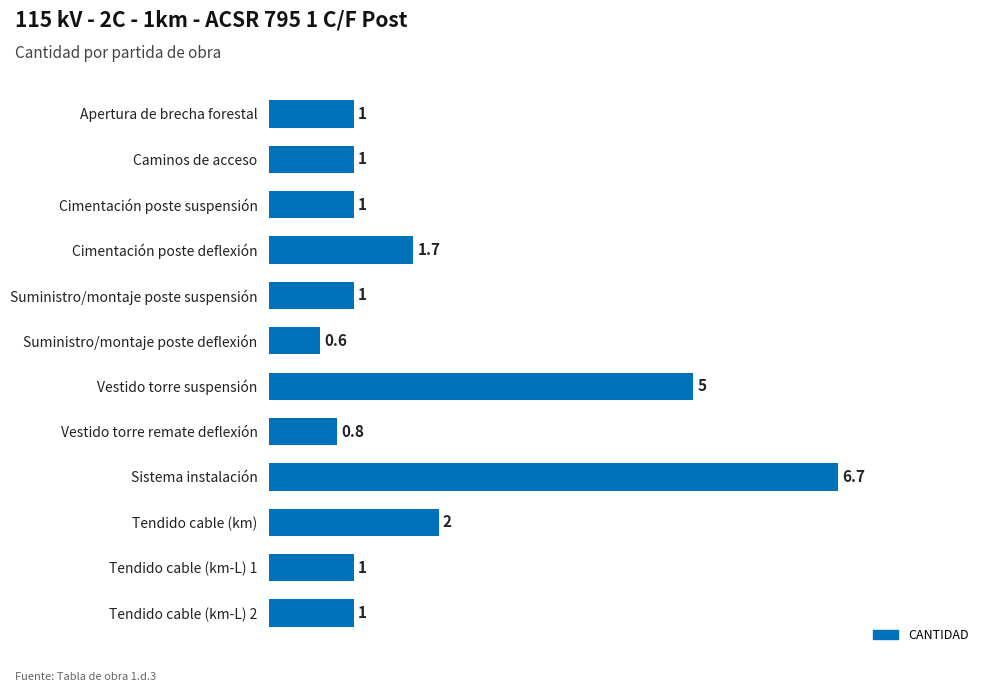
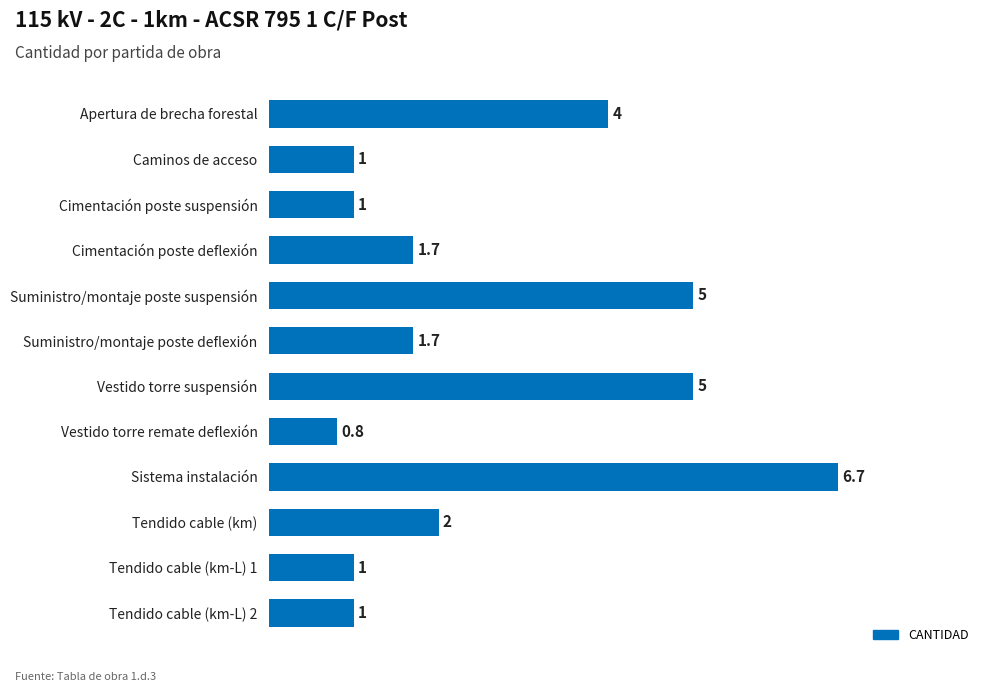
Apertura de brecha forestal: 1 -> 4
Suministro/montaje poste suspensión: 1 -> 5
Suministro/montaje poste deflexión: 0.6 -> 1.7
